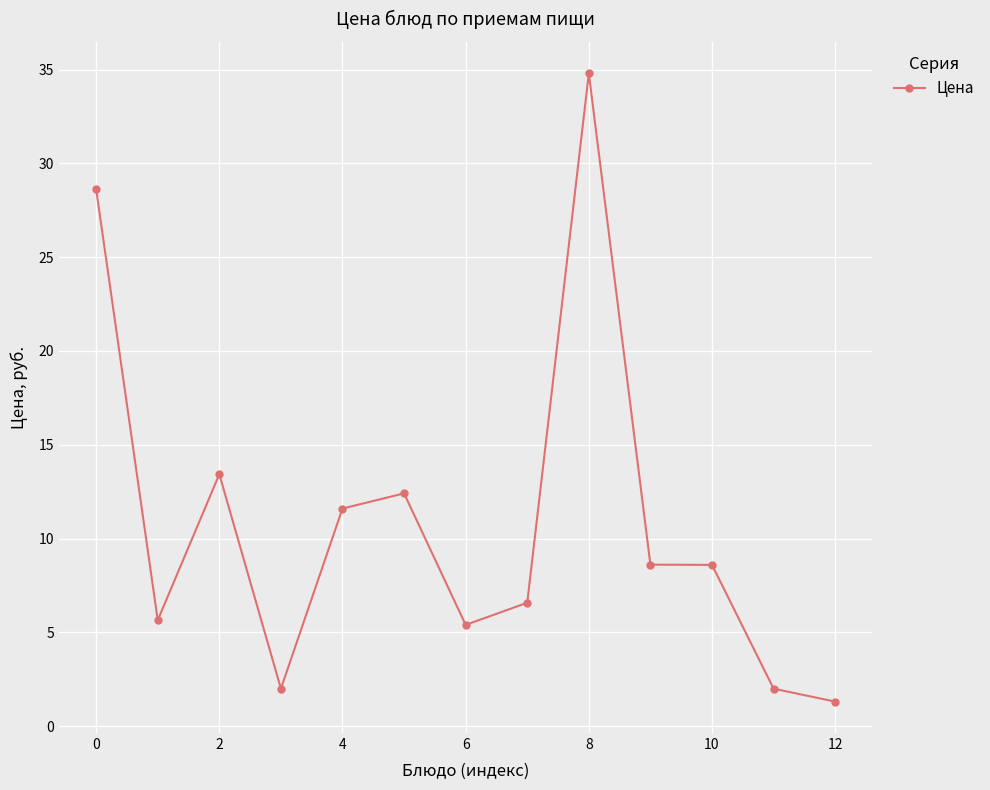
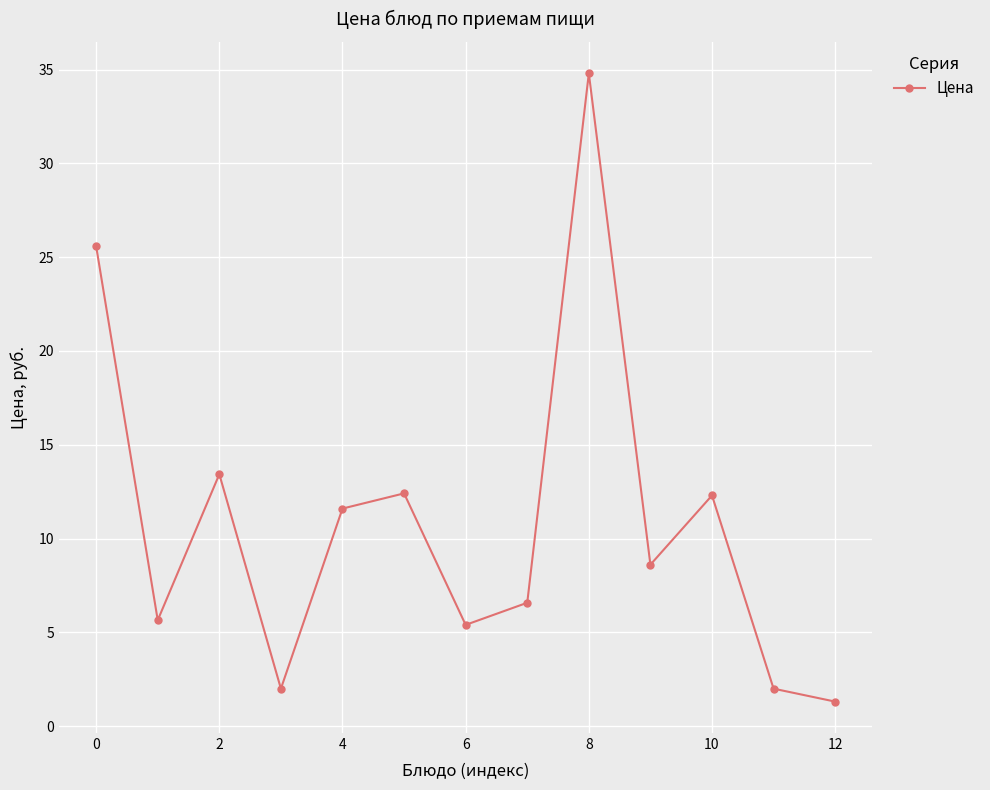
0: 28.6 -> 25.6
10: 8.6 -> 12.3
